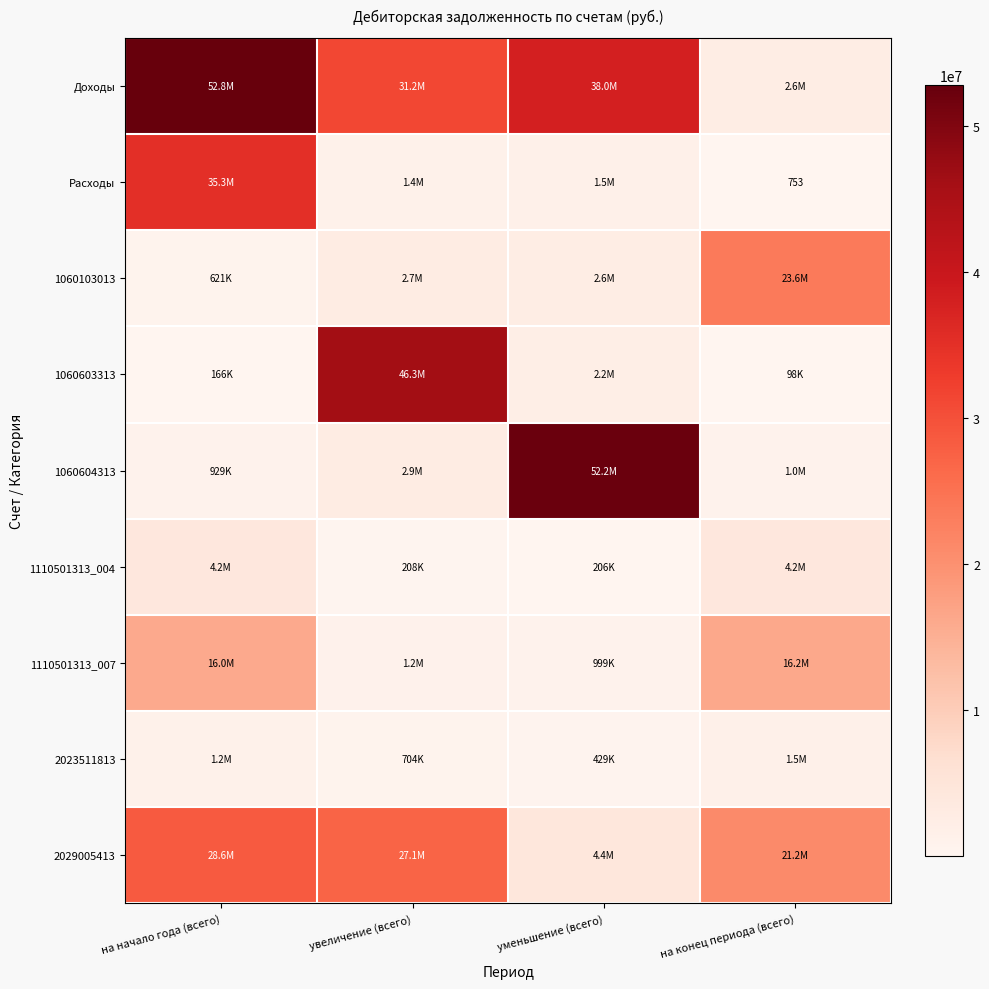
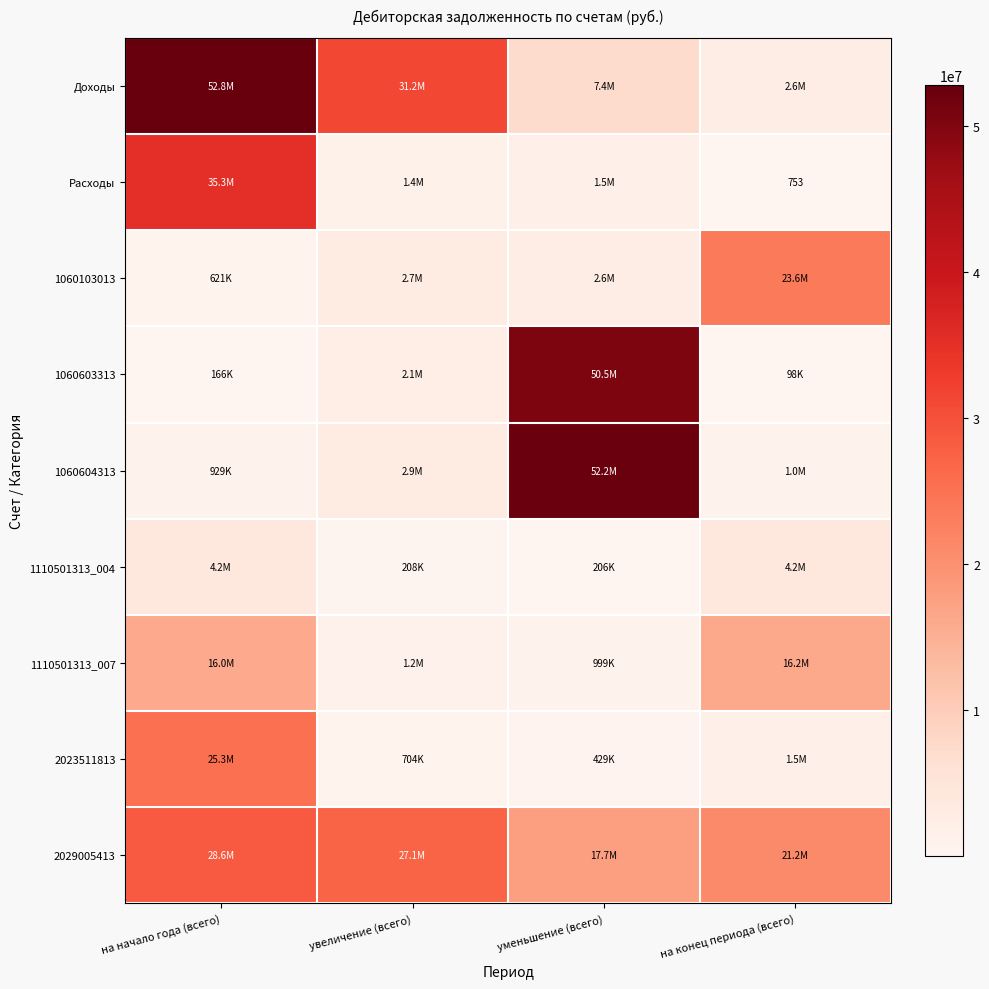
Доходы, уменьшение (всего): 38.0M -> 7.4M
1060603313, увеличение (всего): 46.3M -> 2.1M
1060603313, уменьшение (всего): 2.2M -> 50.5M
2023511813, на начало года (всего): 1.2M -> 25.3M
2029005413, уменьшение (всего): 4.4M -> 17.7M
